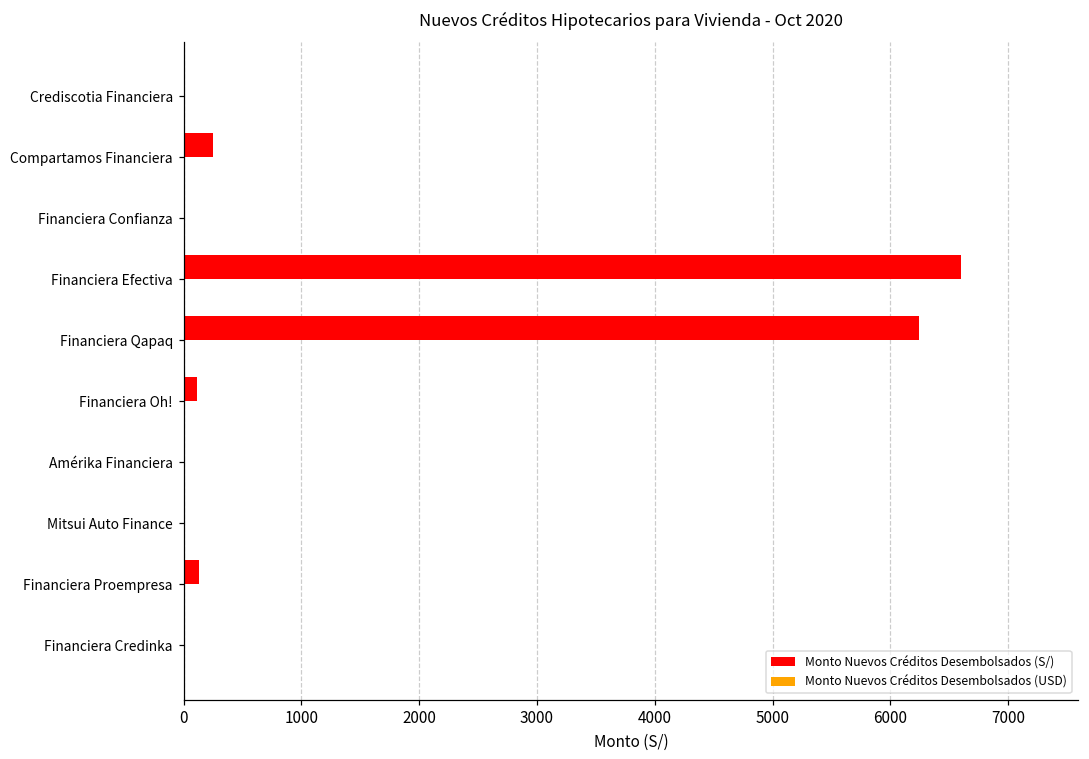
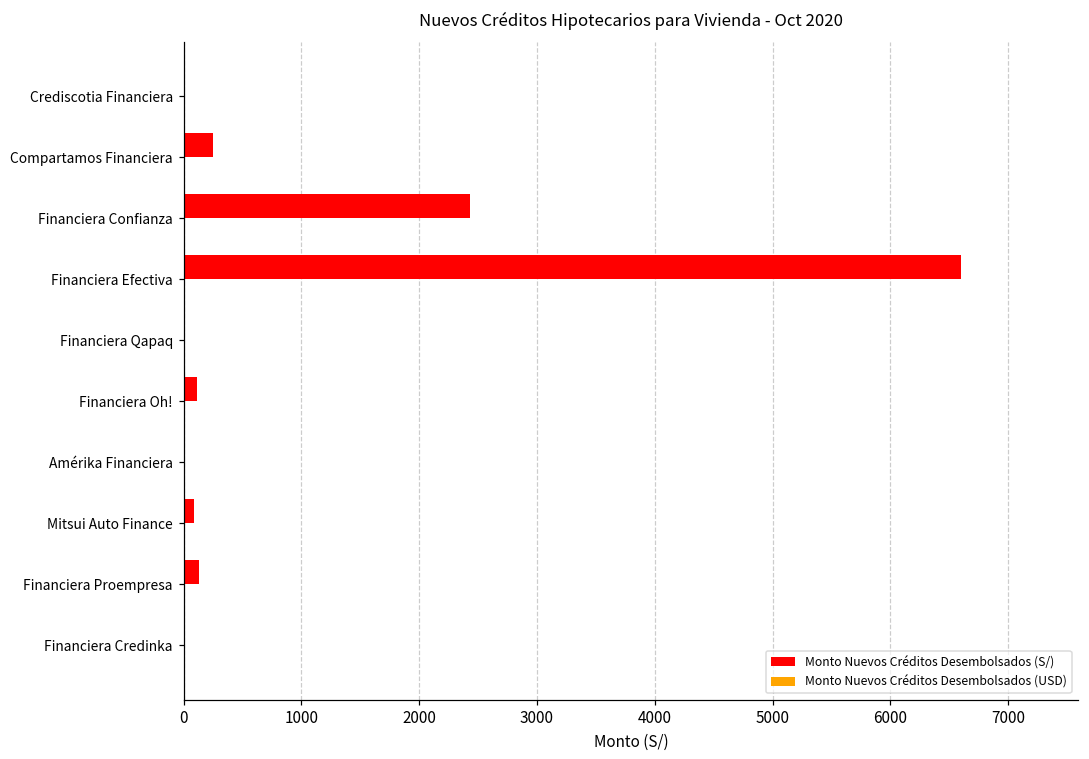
Monto Nuevos Créditos Desembolsados (S/), Financiera Confianza: 0 -> 2430
Monto Nuevos Créditos Desembolsados (S/), Financiera Qapaq: 6250 -> 0
Monto Nuevos Créditos Desembolsados (S/), Mitsui Auto Finance: 0 -> 90
